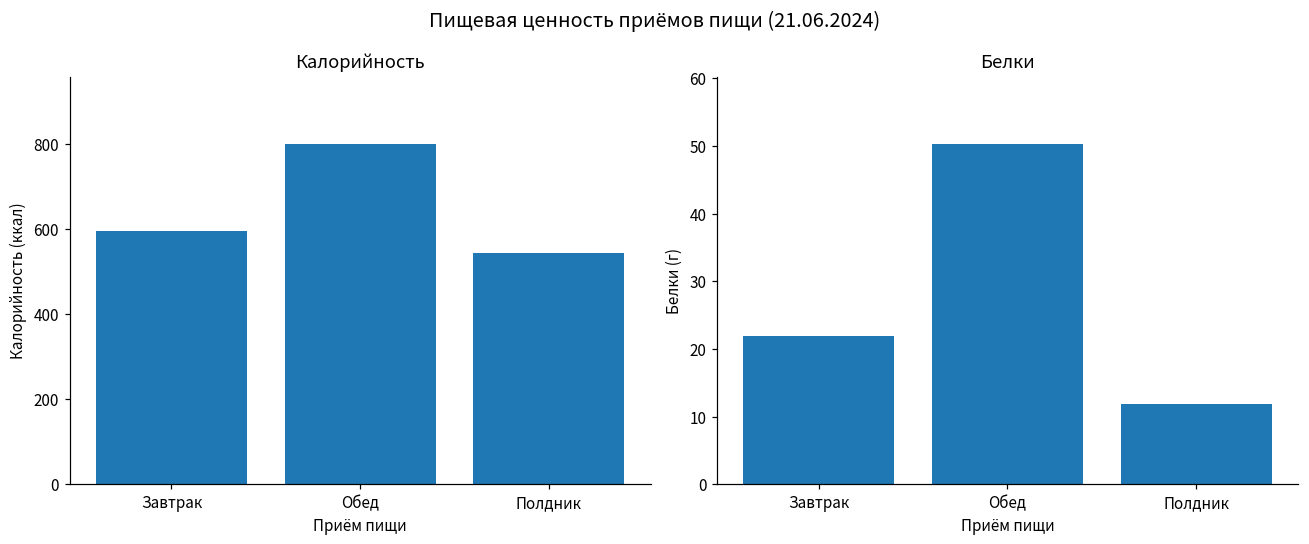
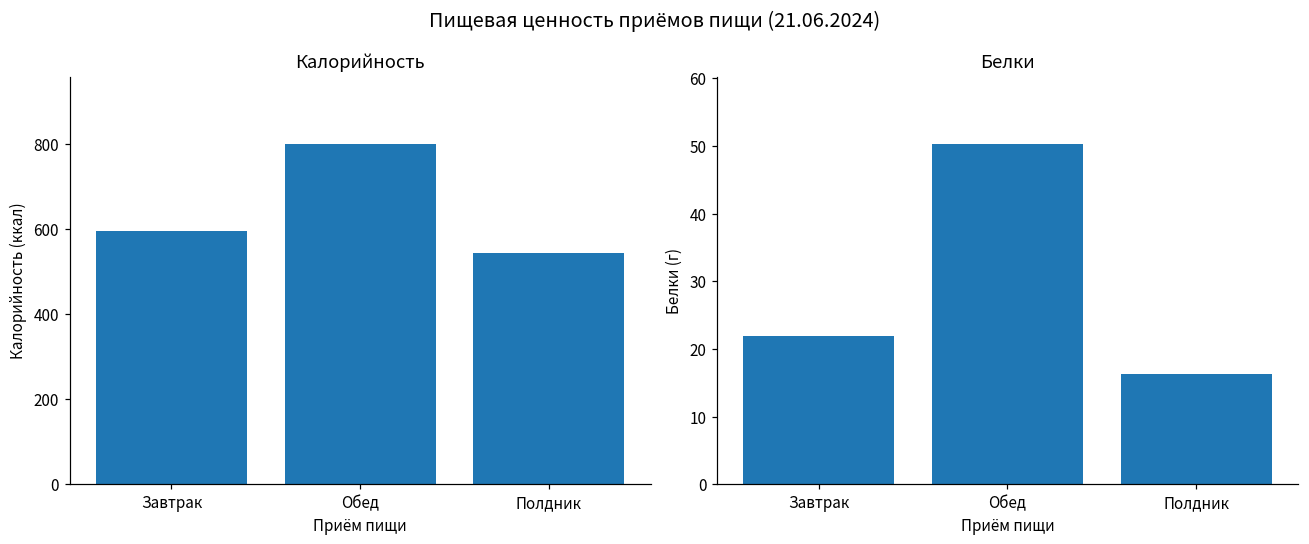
Белки, Полдник: 12 -> 16
